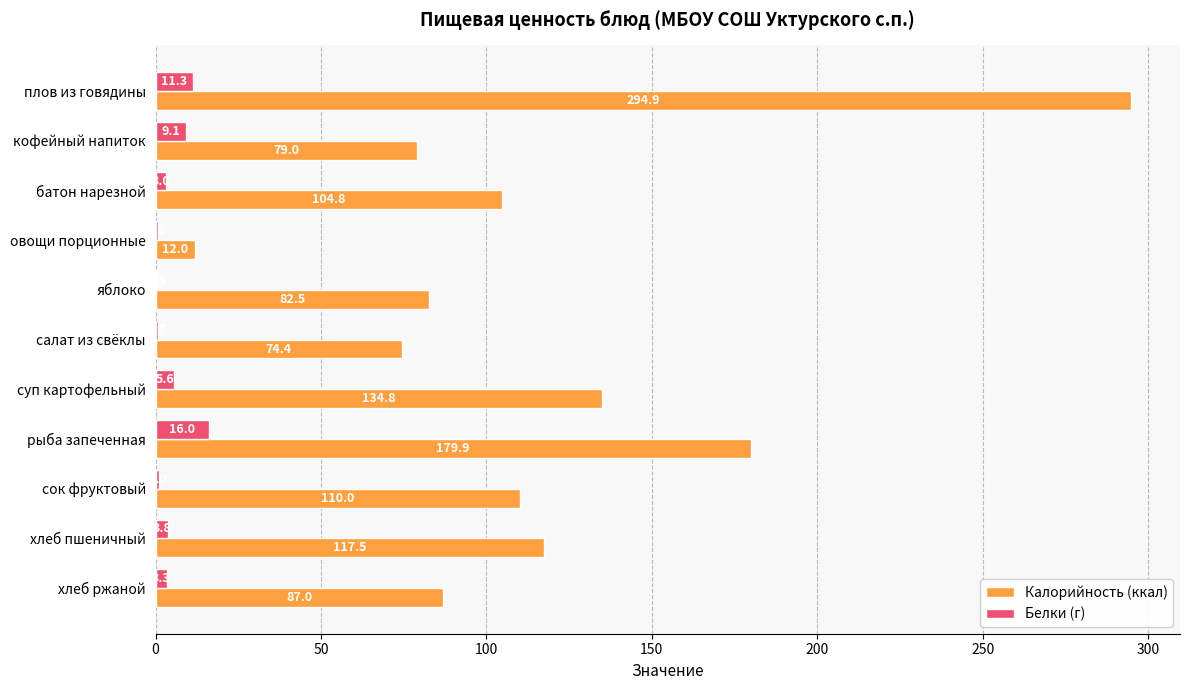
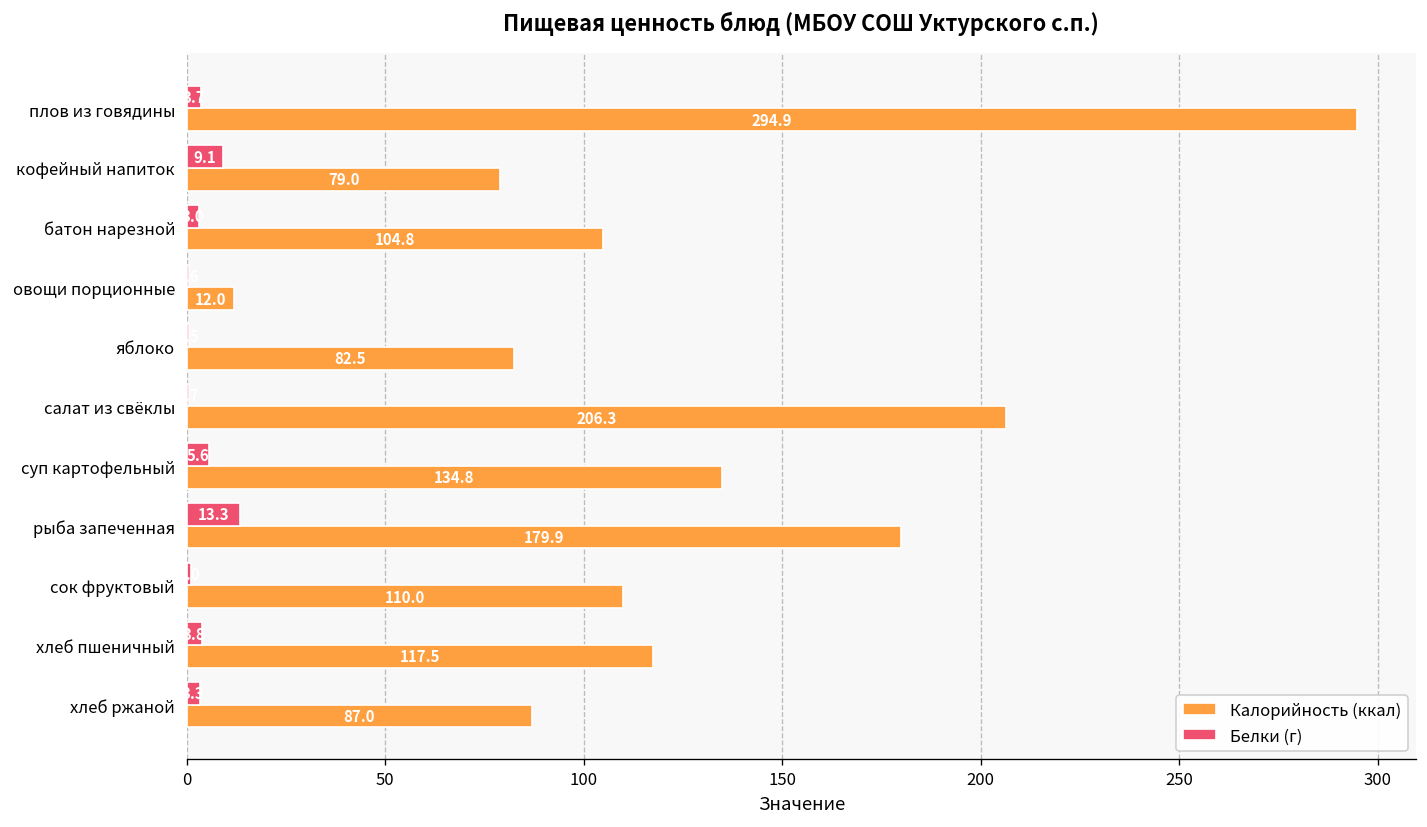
Белки (г), плов из говядины: 11.3 -> 3.7
Калорийность (ккал), салат из свёклы: 74.4 -> 206.3
Белки (г), рыба запеченная: 16.0 -> 13.3
